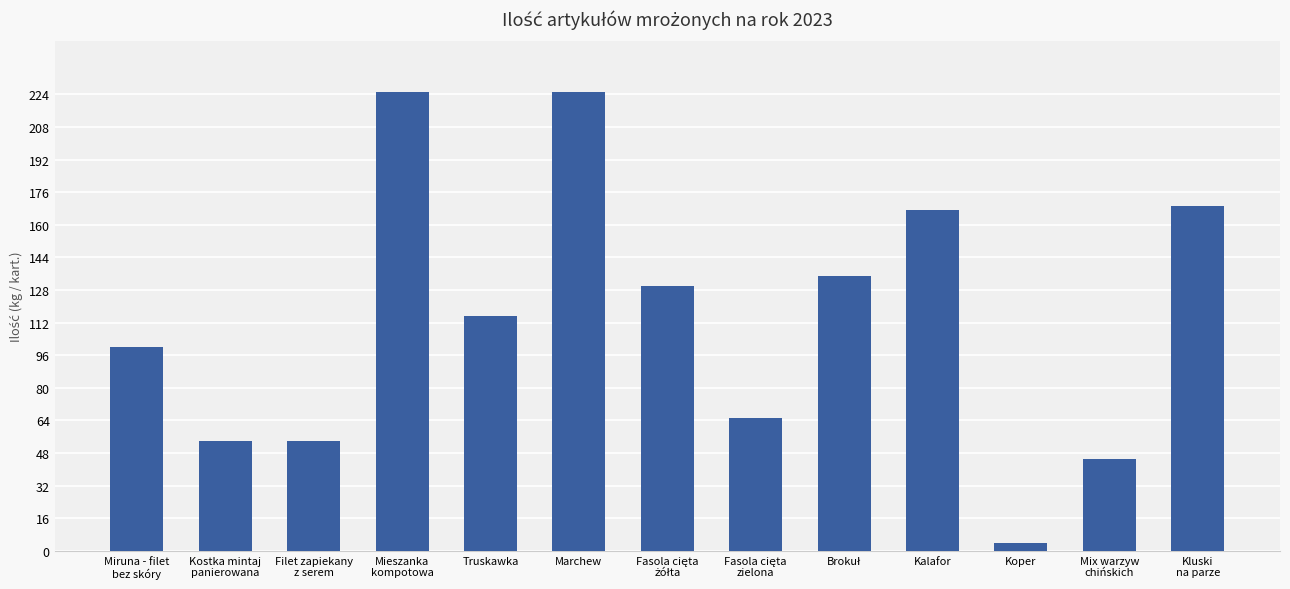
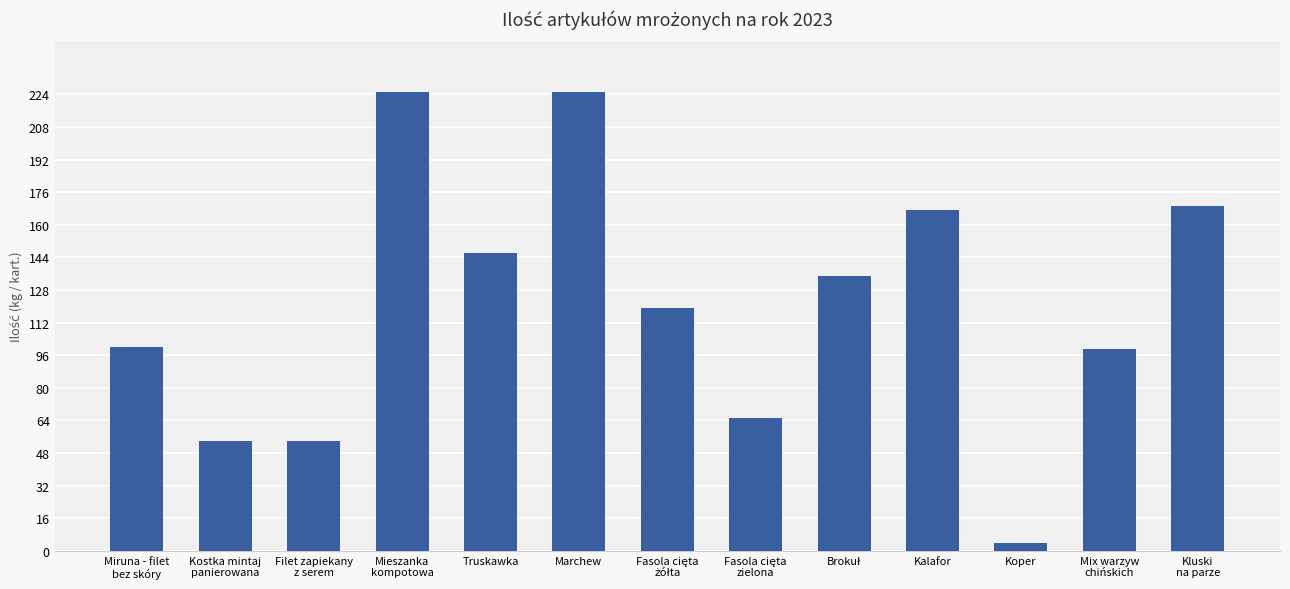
Truskawka: 115 -> 146
Fasola cięta żółta: 130 -> 119
Mix warzyw chińskich: 45 -> 99
